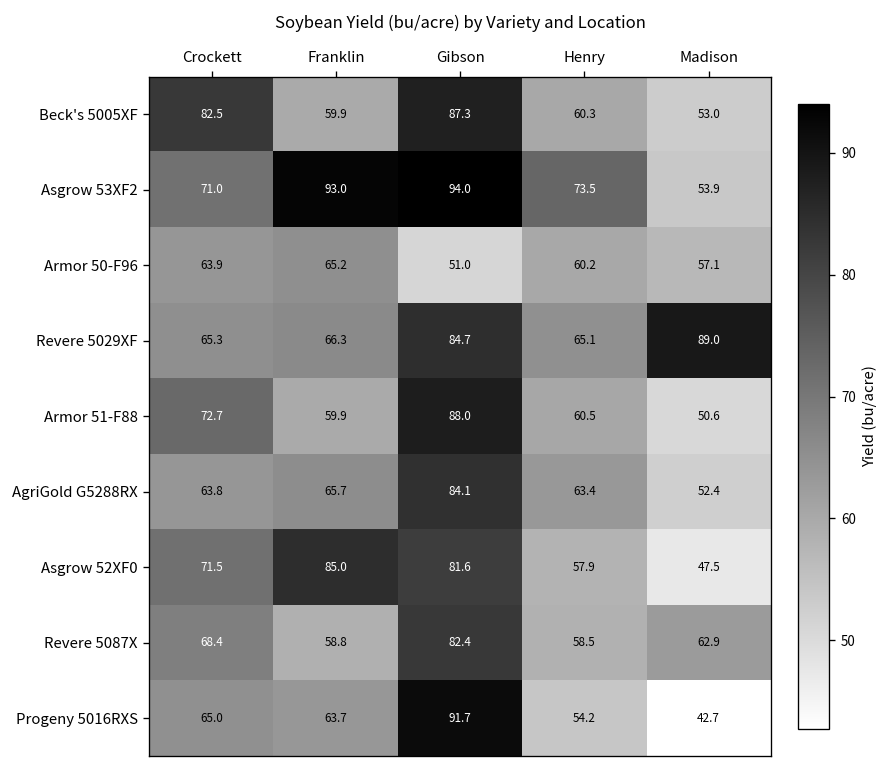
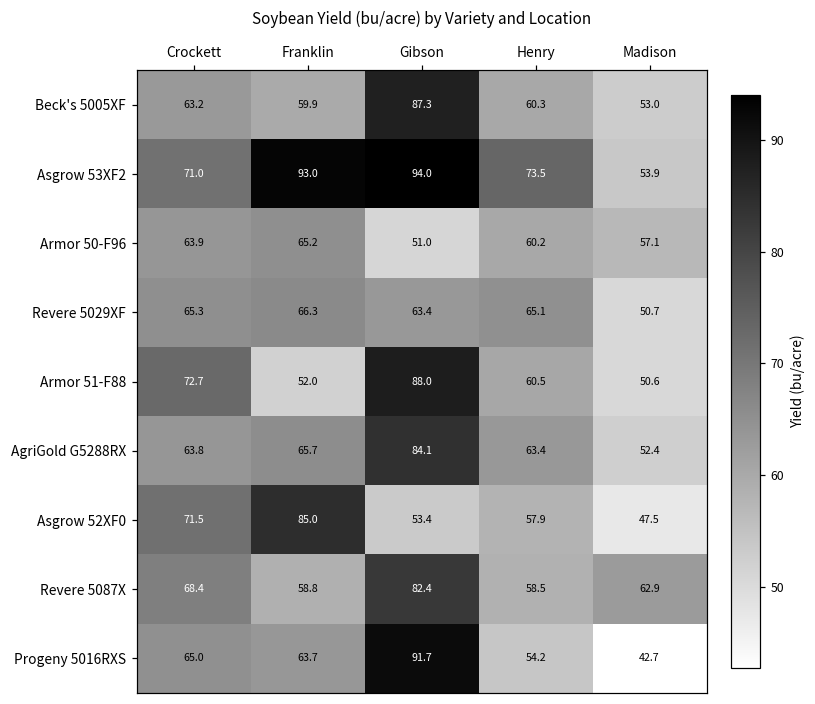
Beck's 5005XF, Crockett: 82.5 -> 63.2
Revere 5029XF, Gibson: 84.7 -> 63.4
Revere 5029XF, Madison: 89.0 -> 50.7
Armor 51-F88, Franklin: 59.9 -> 52.0
Asgrow 52XF0, Gibson: 81.6 -> 53.4
